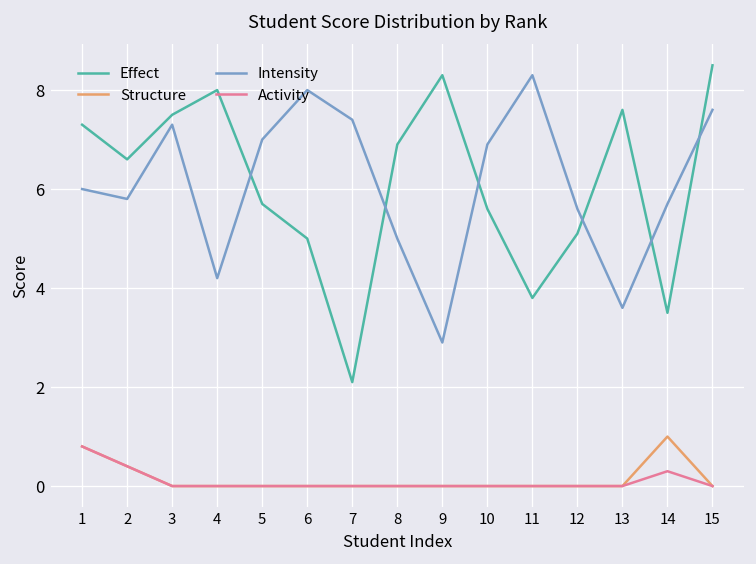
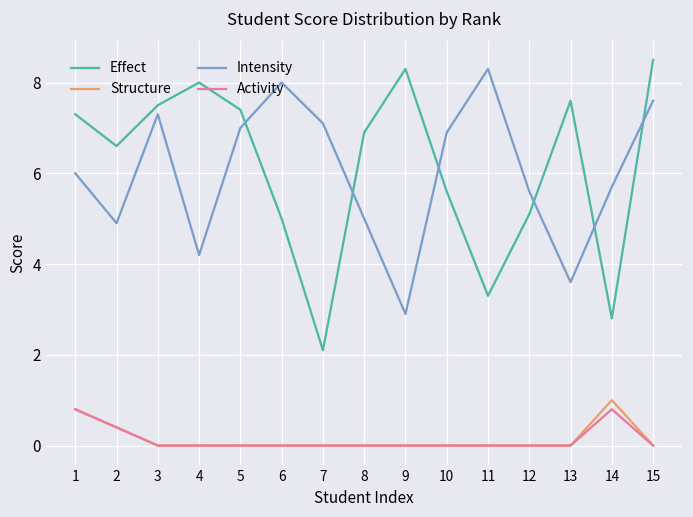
Intensity, 2: 5.8 -> 4.9
Effect, 5: 5.7 -> 7.4
Intensity, 7: 7.4 -> 7.1
Effect, 11: 3.8 -> 3.3
Effect, 14: 3.5 -> 2.8
Activity, 14: 0.3 -> 0.8
